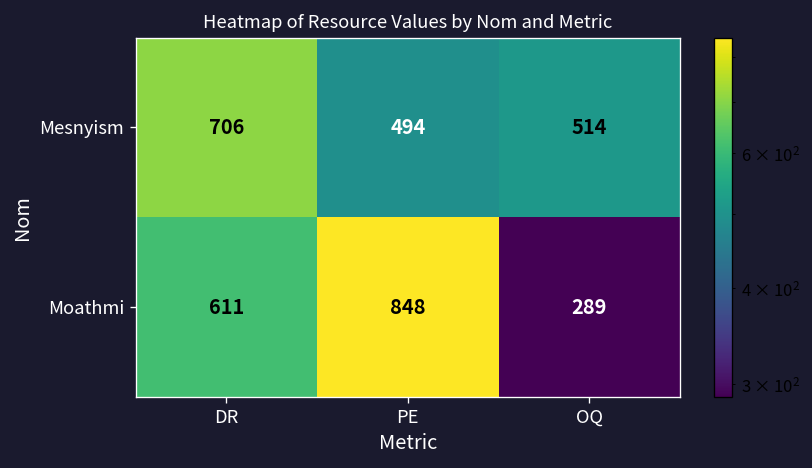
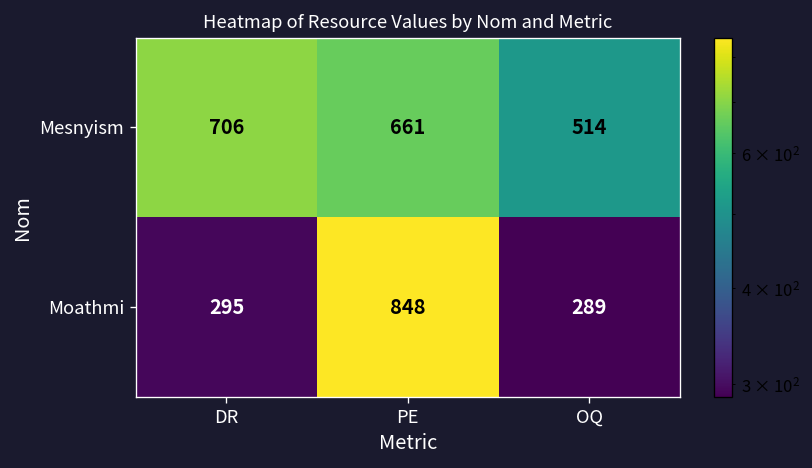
Mesnyism, PE: 494 -> 661
Moathmi, DR: 611 -> 295
